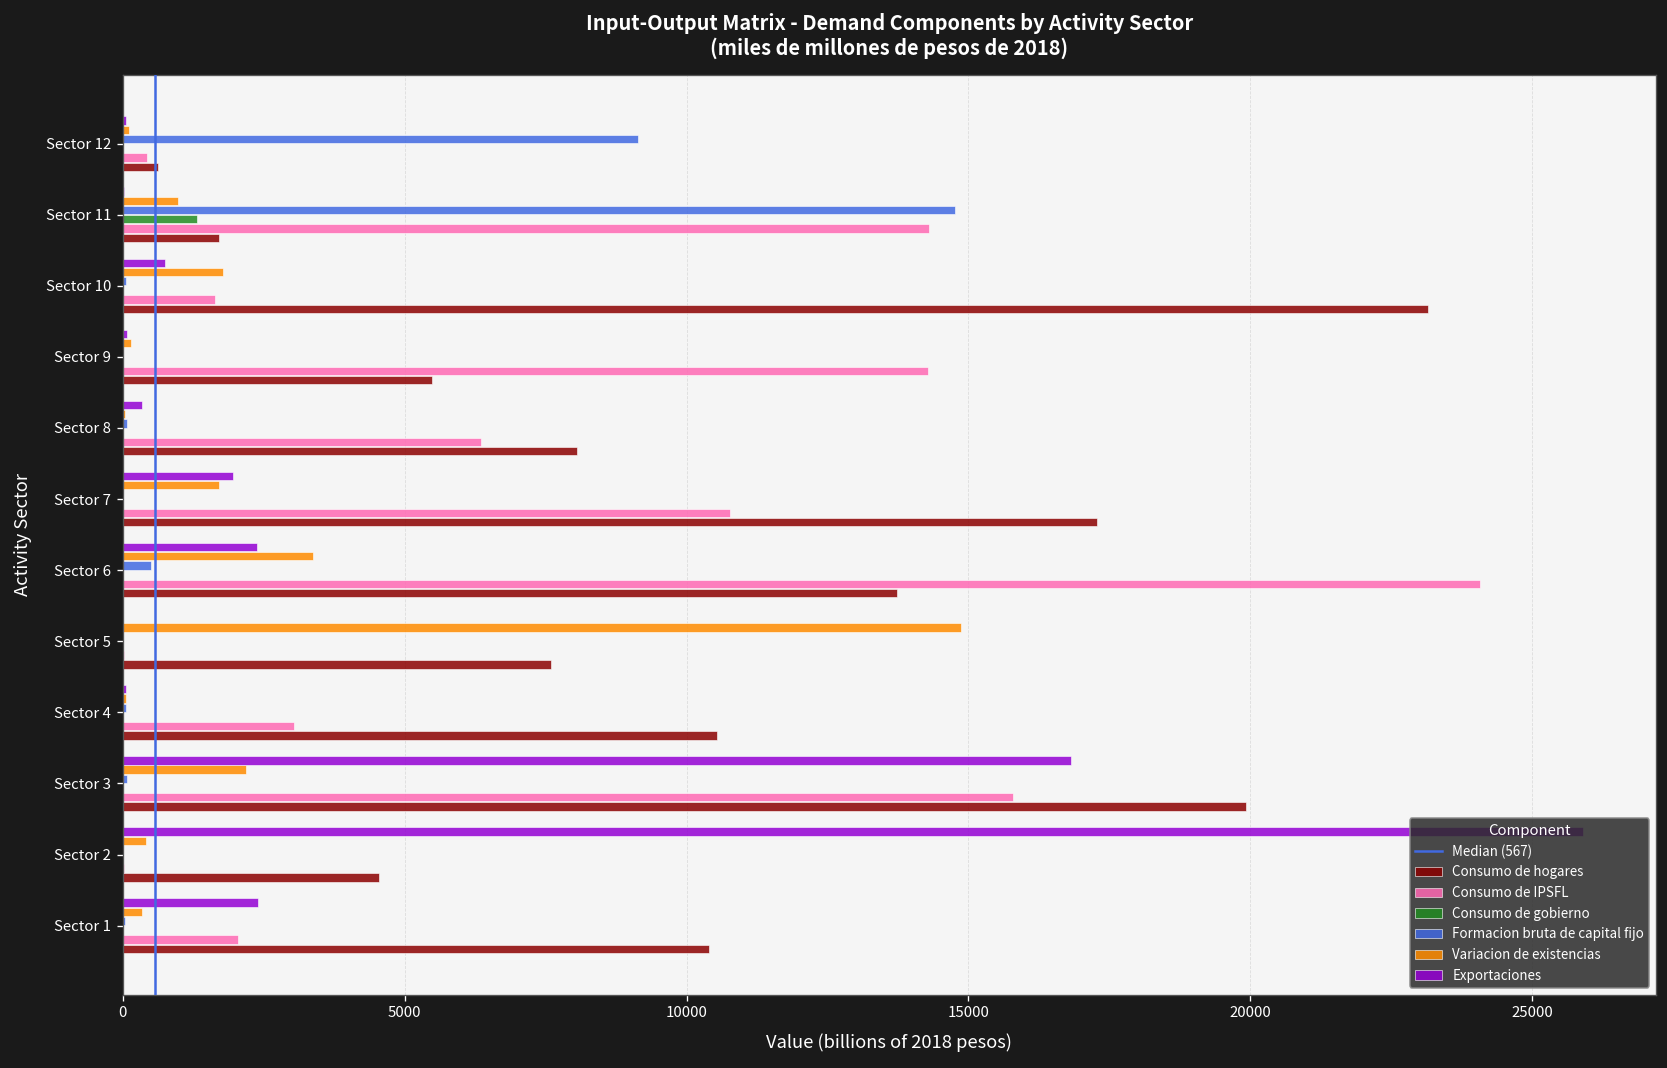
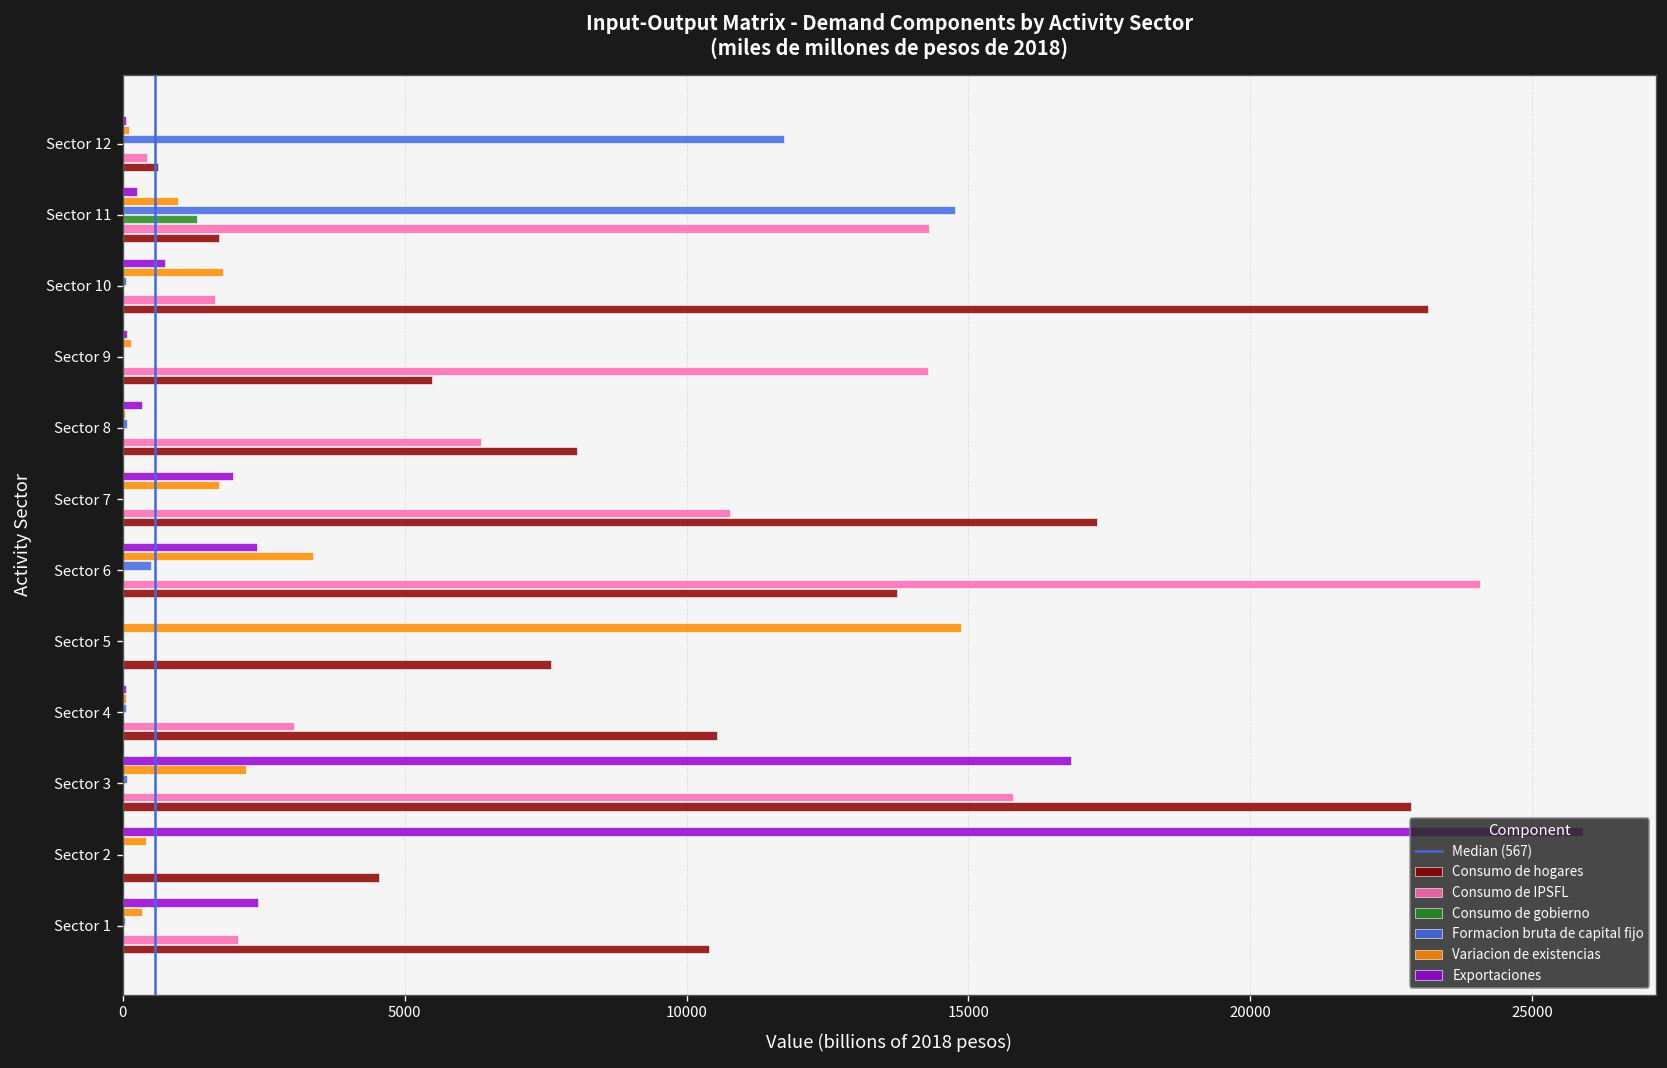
Formacion bruta de capital fijo, Sector 12: 9100 -> 11700
Exportaciones, Sector 11: 0 -> 300
Consumo de hogares, Sector 3: 19900 -> 22900
